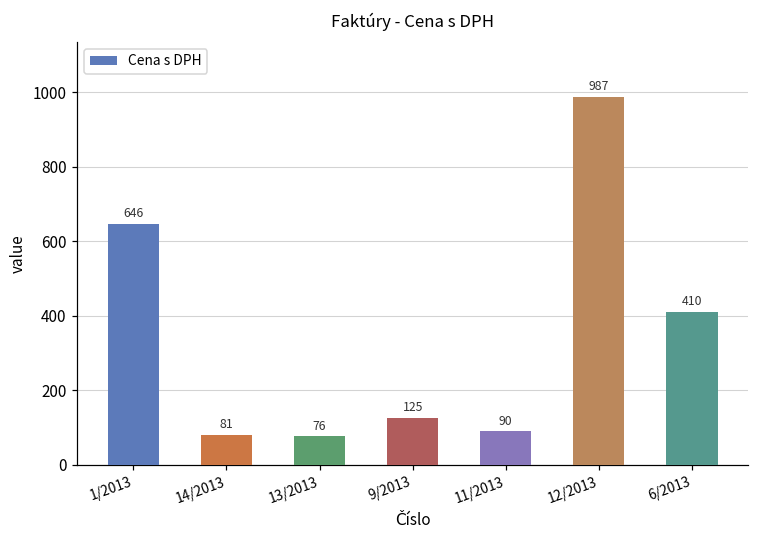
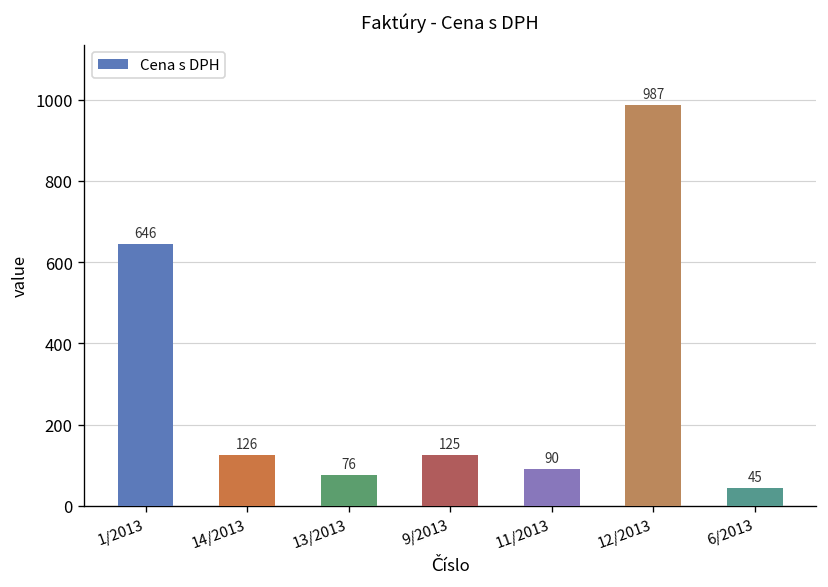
14/2013: 81 -> 126
6/2013: 410 -> 45
